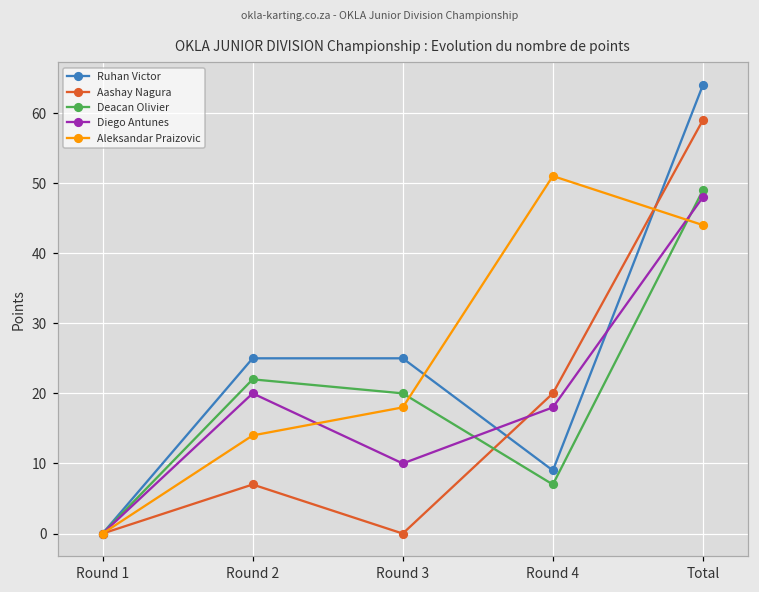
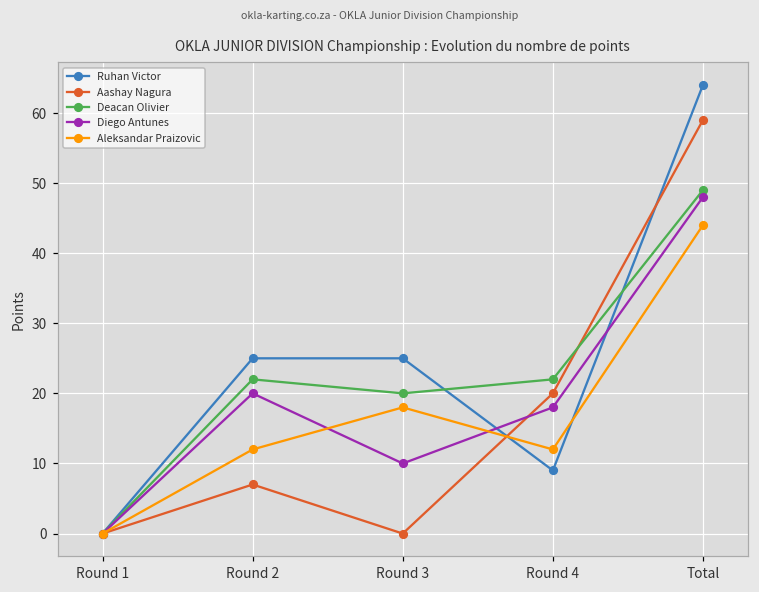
Aleksandar Praizovic, Round 2: 14 -> 12
Deacan Olivier, Round 4: 7 -> 22
Aleksandar Praizovic, Round 4: 51 -> 12
